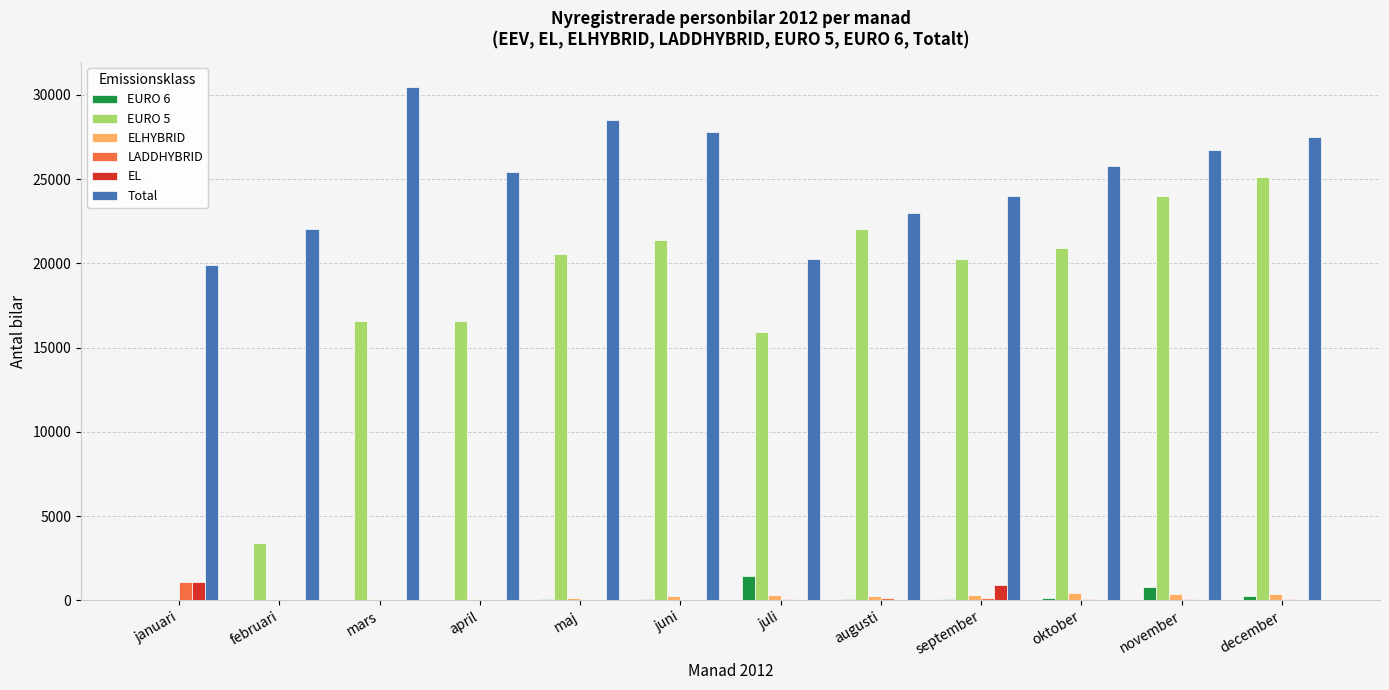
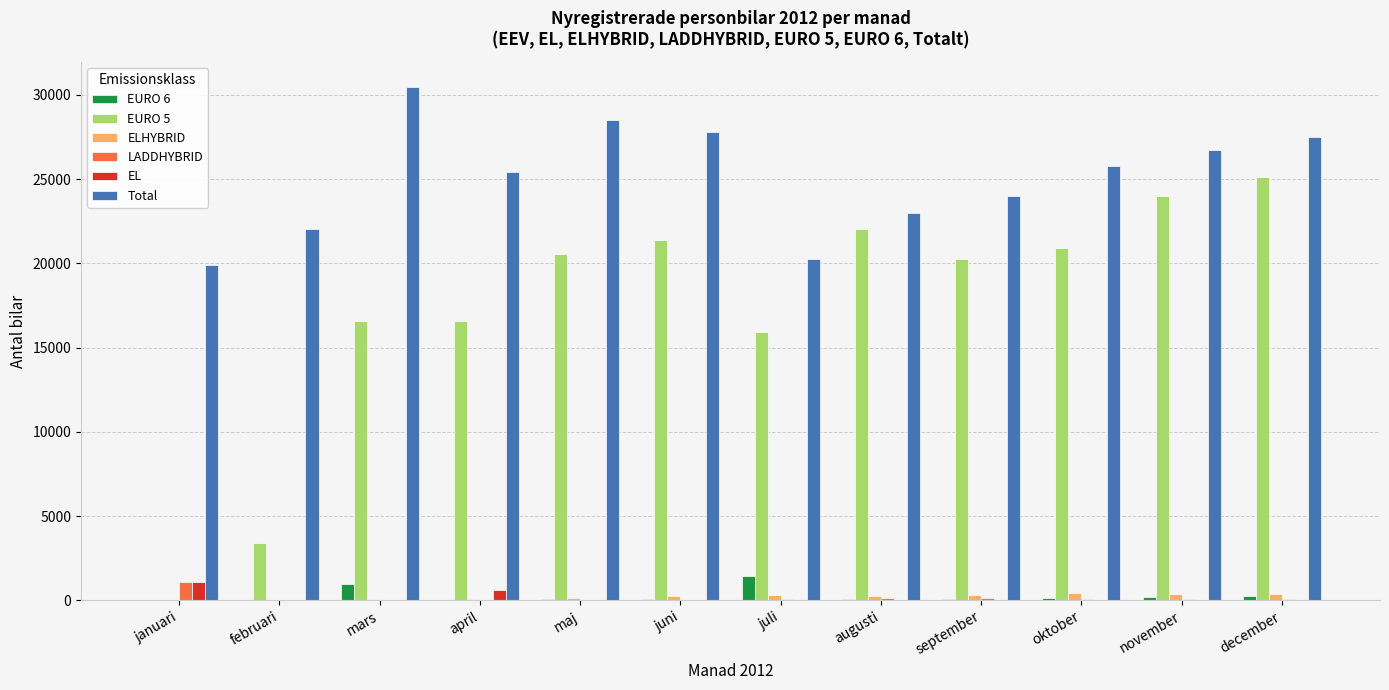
EURO 6, mars: 0 -> 1000
EL, april: 0 -> 600
EL, september: 900 -> 0
EURO 6, november: 800 -> 200
